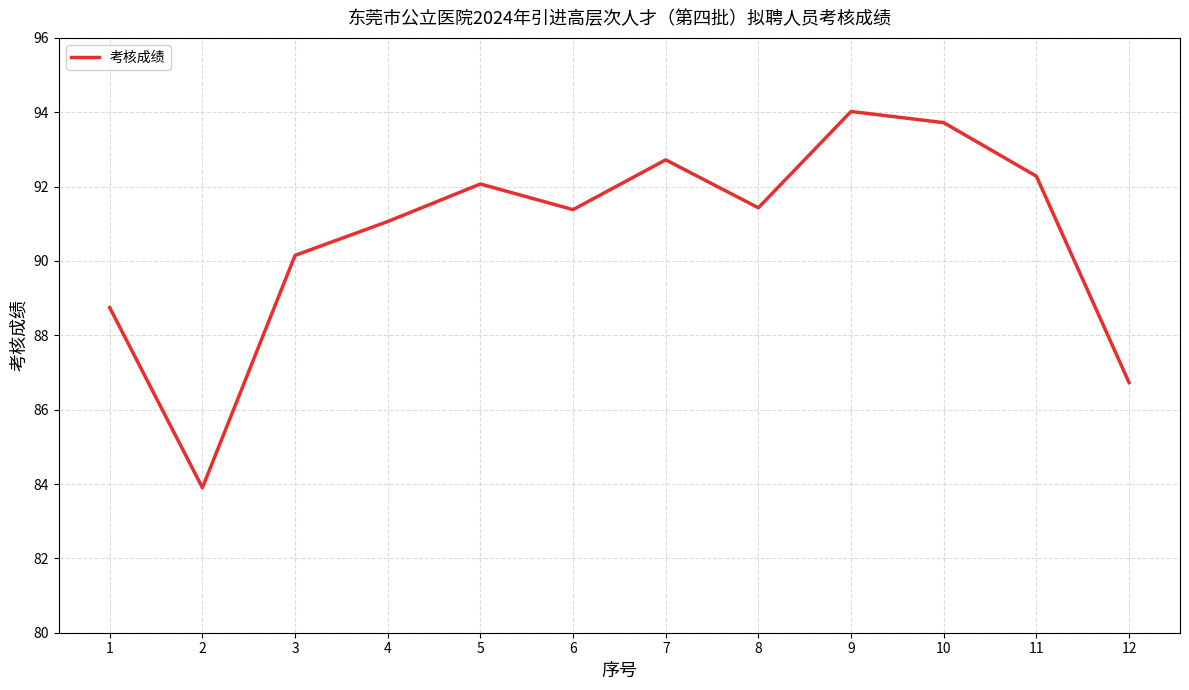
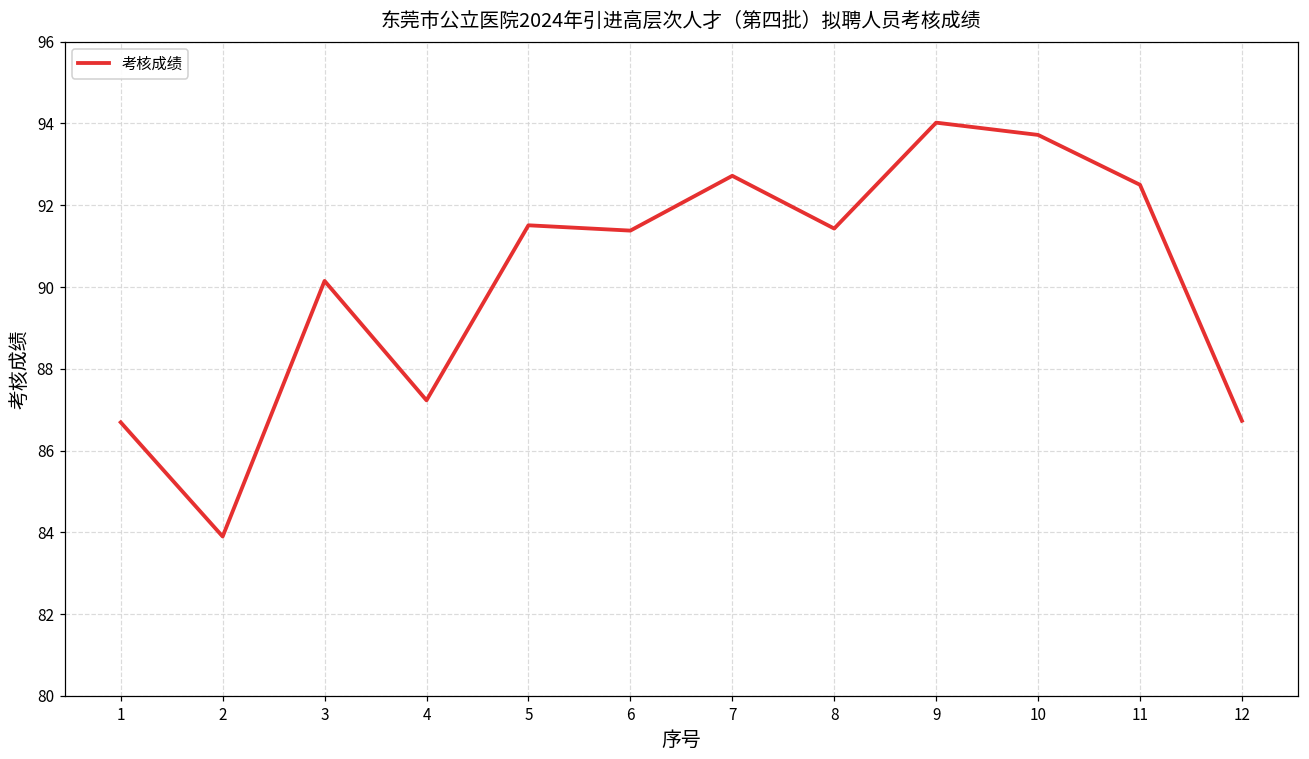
1: 88.7 -> 86.7
4: 91.1 -> 87.2
5: 92.1 -> 91.5
11: 92.3 -> 92.5
